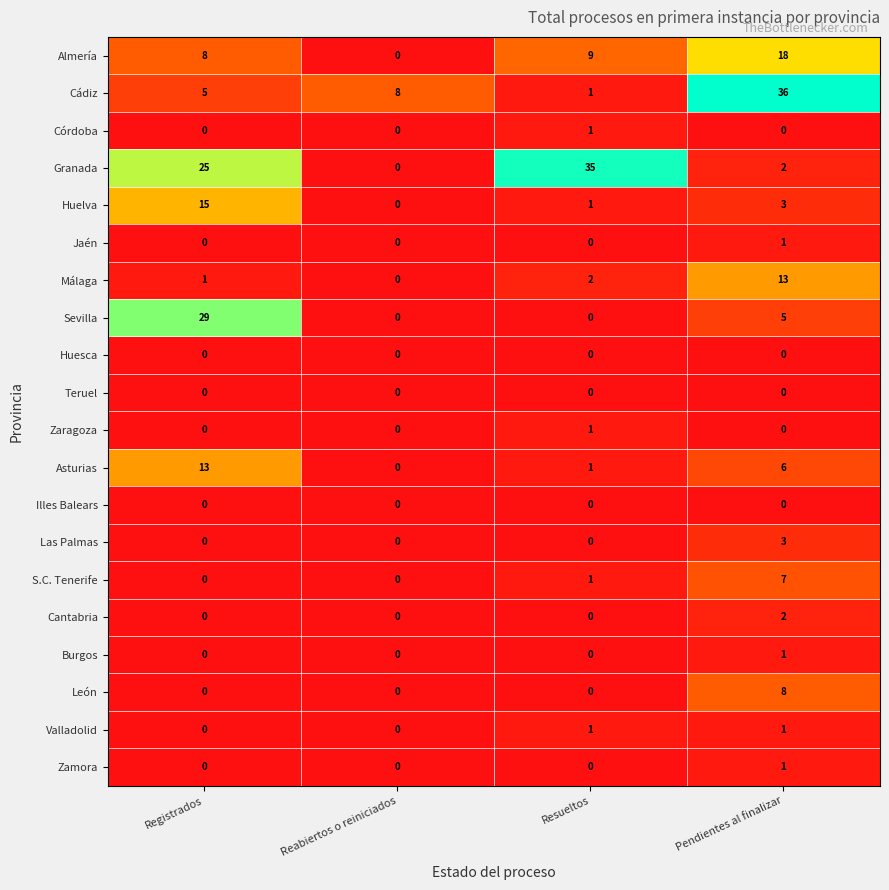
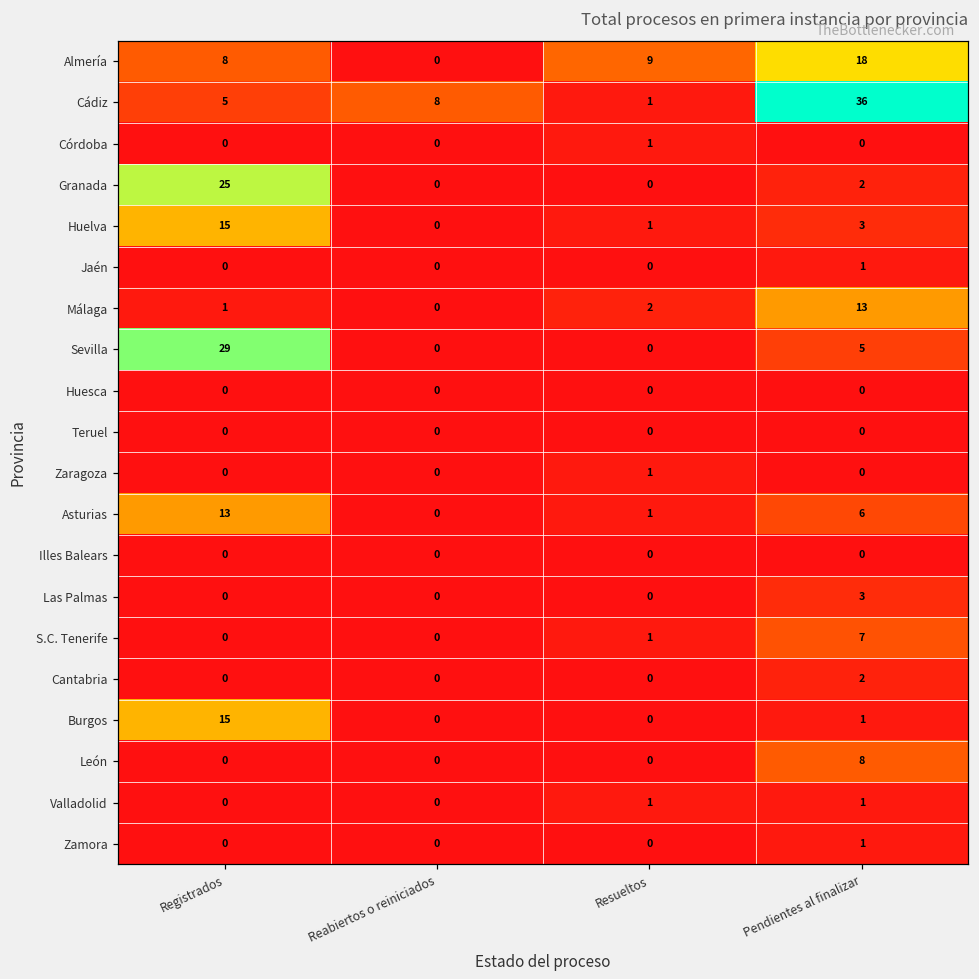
Granada, Resueltos: 35 -> 0
Burgos, Registrados: 0 -> 15
